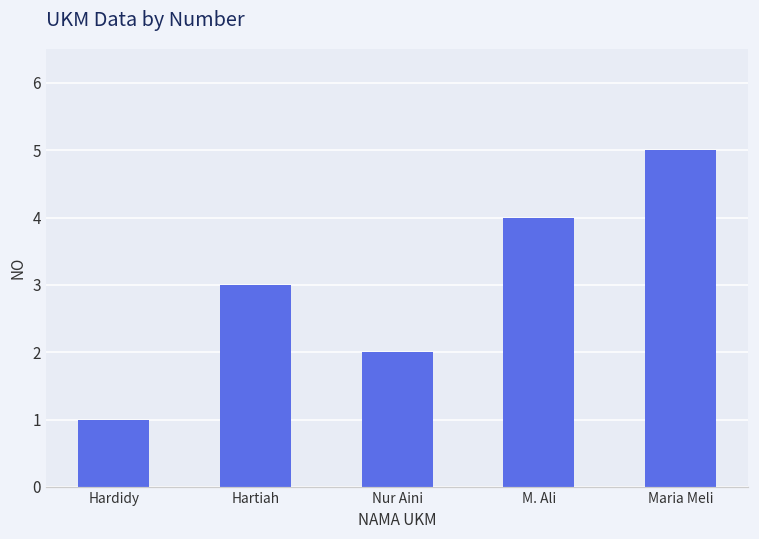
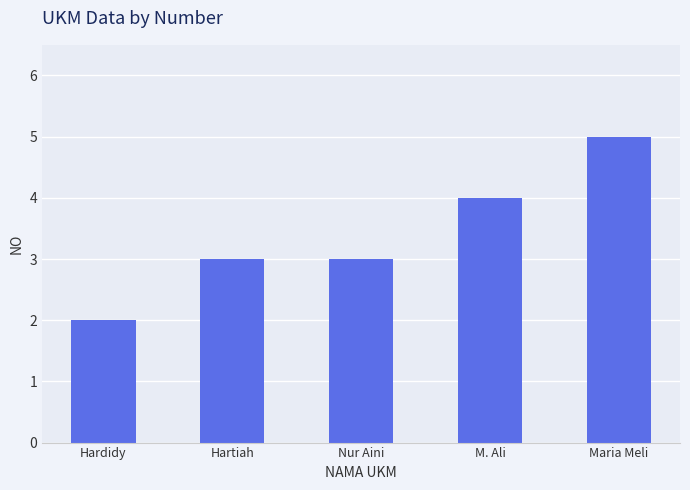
Hardidy: 1 -> 2
Nur Aini: 2 -> 3
